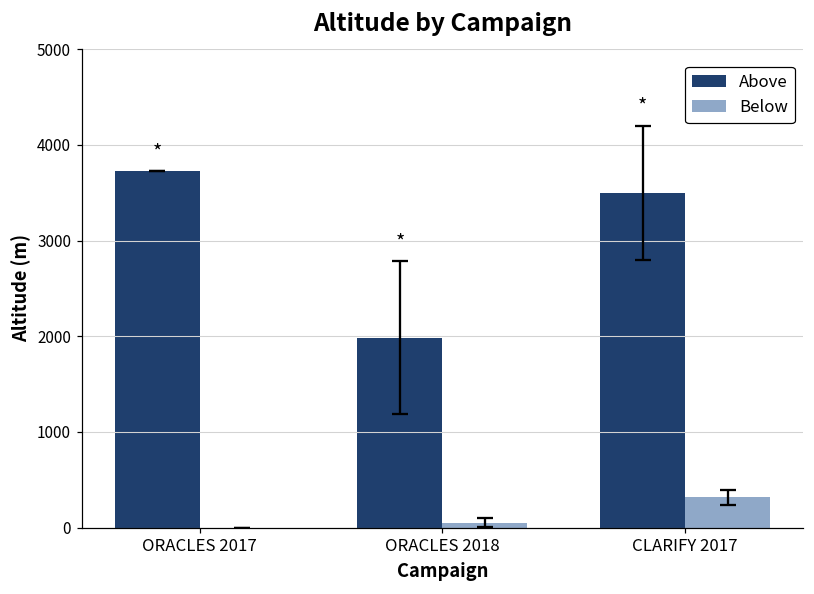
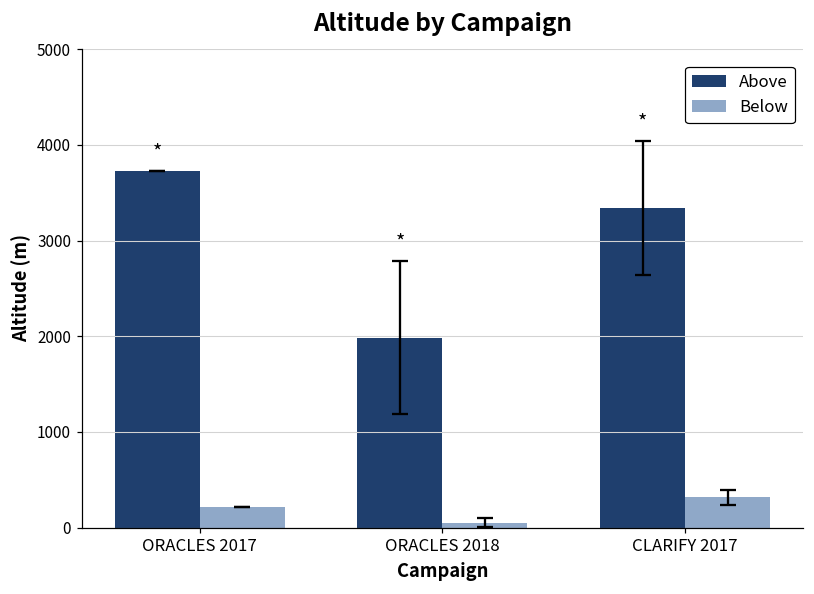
Below, ORACLES 2017: 0 -> 200
Above, CLARIFY 2017: 3500 -> 3300
